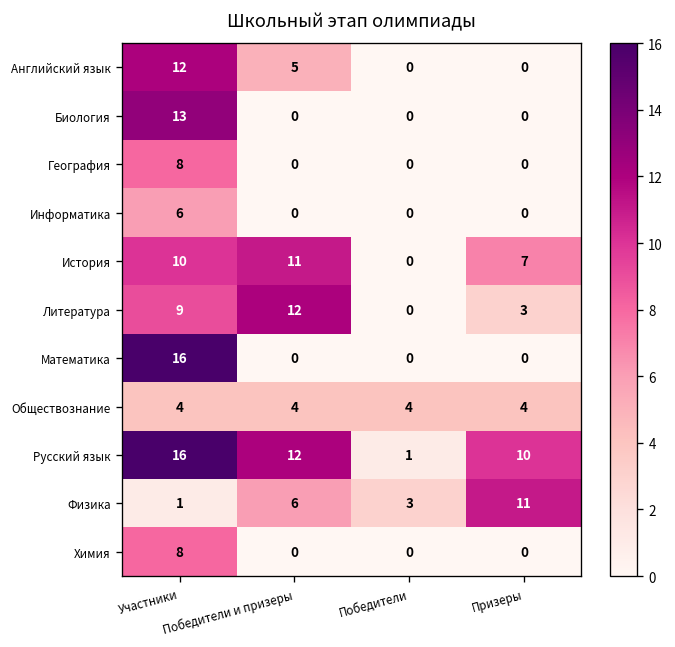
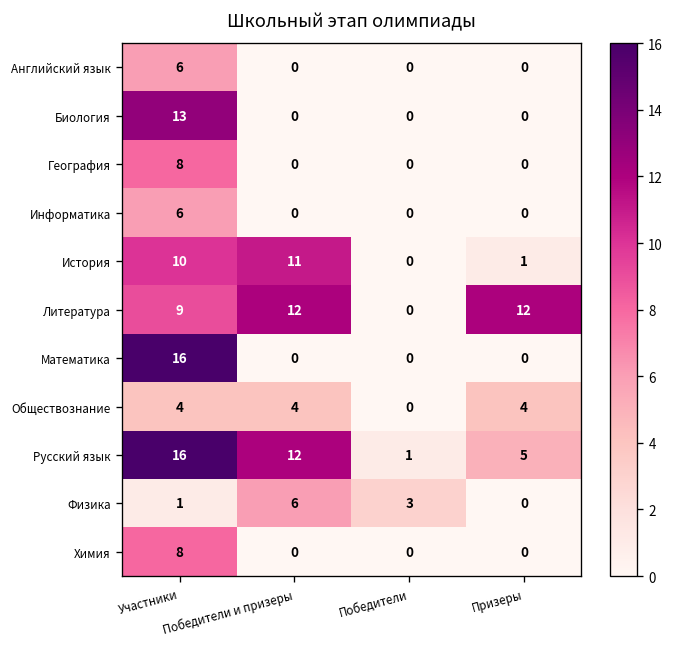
Английский язык, Участники: 12 -> 6
Английский язык, Победители и призеры: 5 -> 0
История, Призеры: 7 -> 1
Литература, Призеры: 3 -> 12
Обществознание, Победители: 4 -> 0
Русский язык, Призеры: 10 -> 5
Физика, Призеры: 11 -> 0
